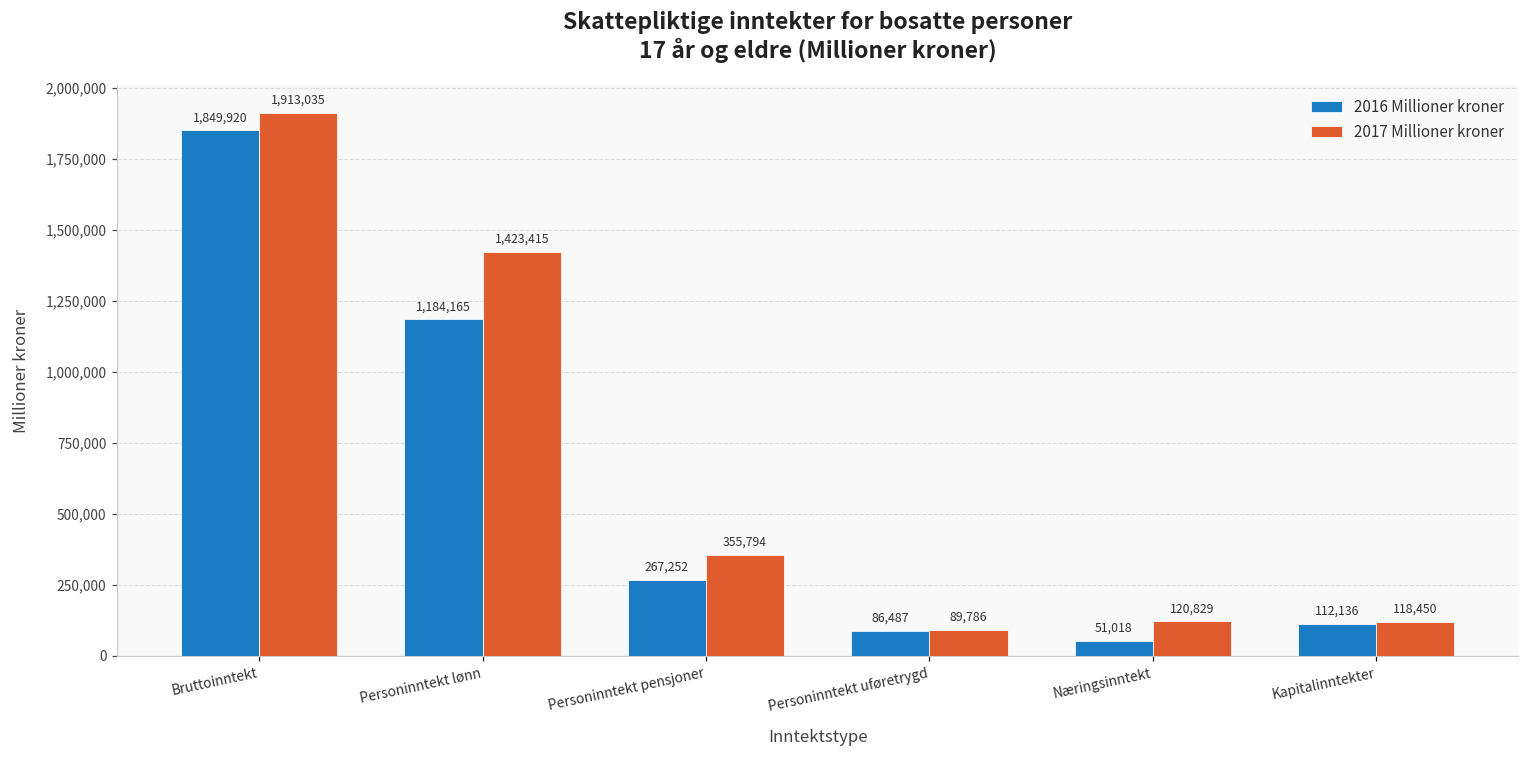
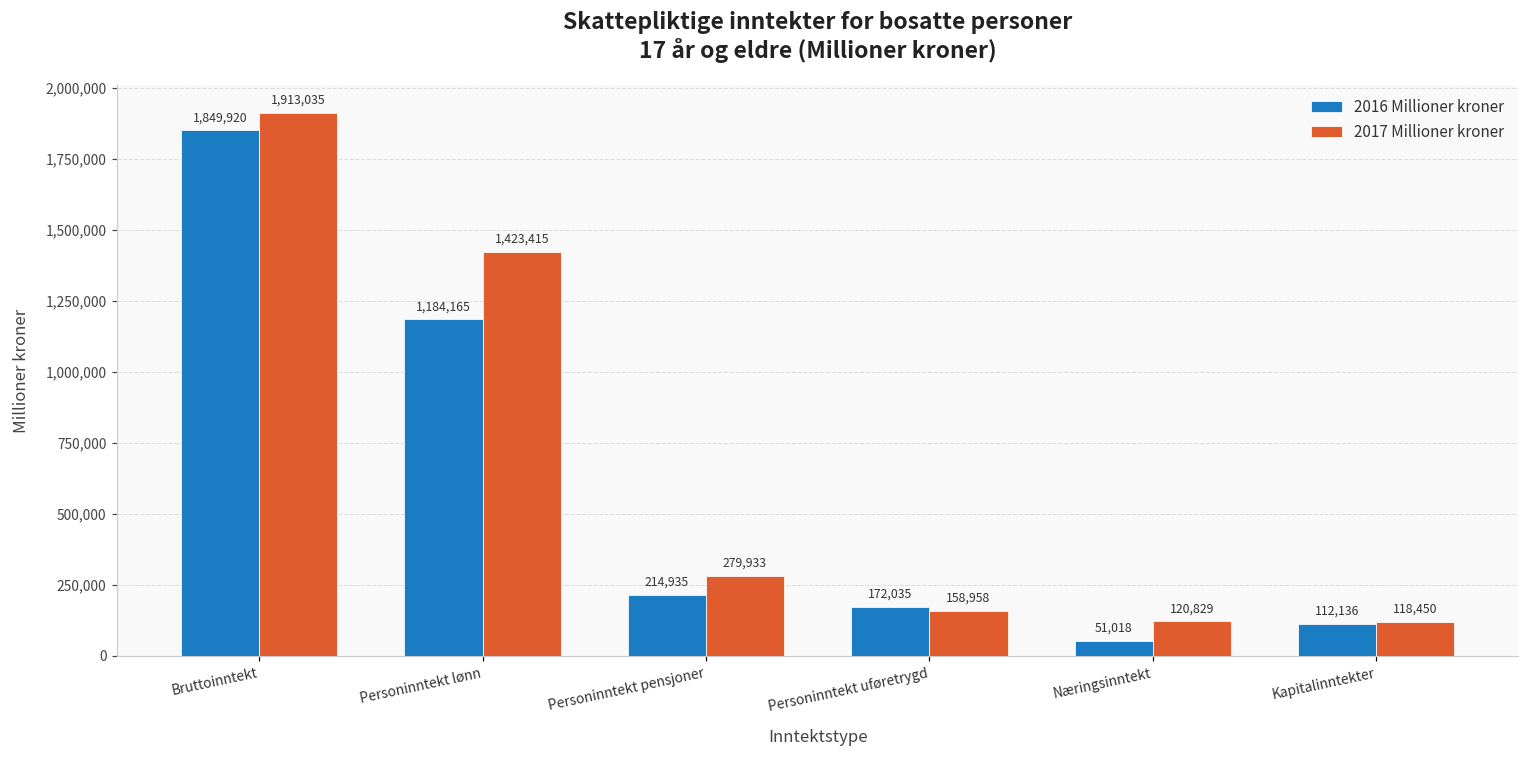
2016 Millioner kroner, Personinntekt pensjoner: 267,252 -> 214,935
2017 Millioner kroner, Personinntekt pensjoner: 355,794 -> 279,933
2016 Millioner kroner, Personinntekt uføretrygd: 86,487 -> 172,035
2017 Millioner kroner, Personinntekt uføretrygd: 89,786 -> 158,958
